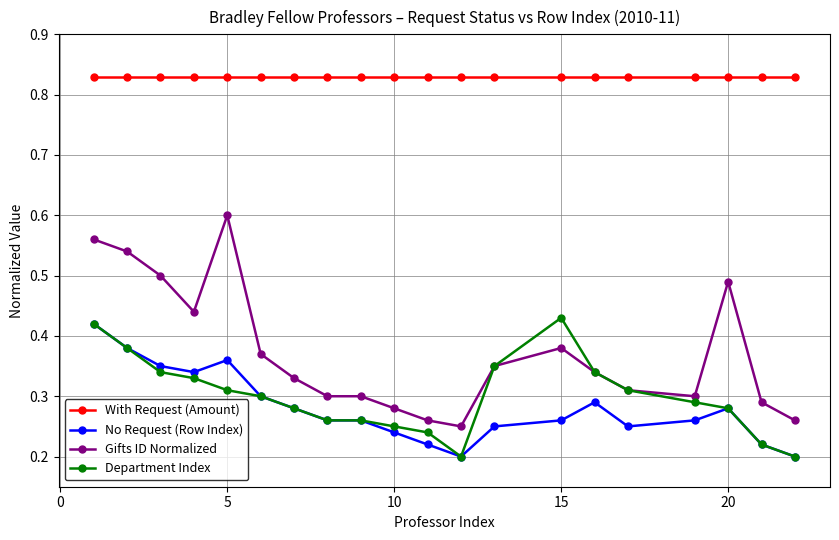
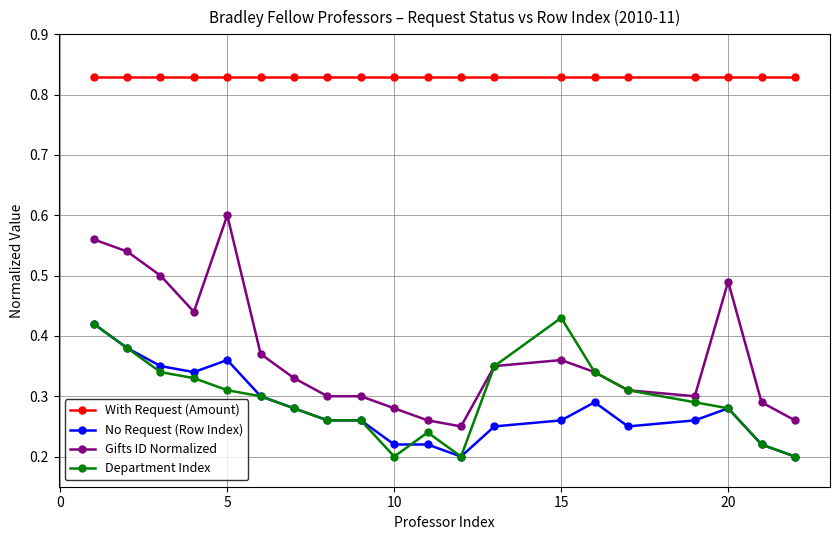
No Request (Row Index), 10: 0.24 -> 0.22
Department Index, 10: 0.25 -> 0.20
Gifts ID Normalized, 15: 0.38 -> 0.36
